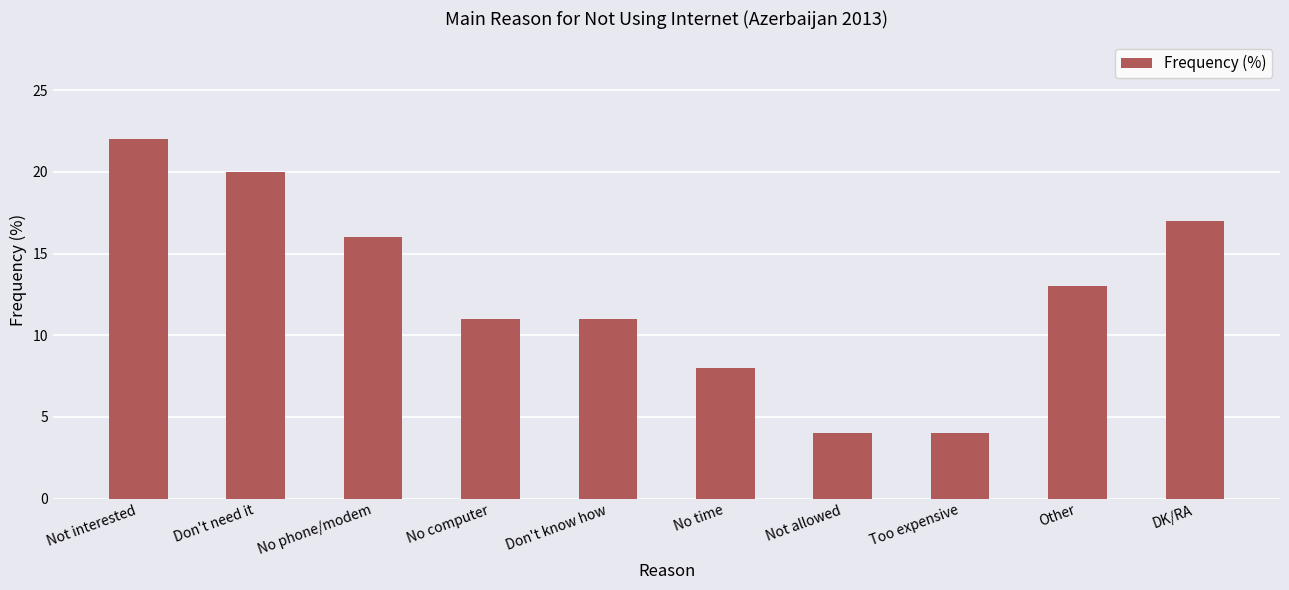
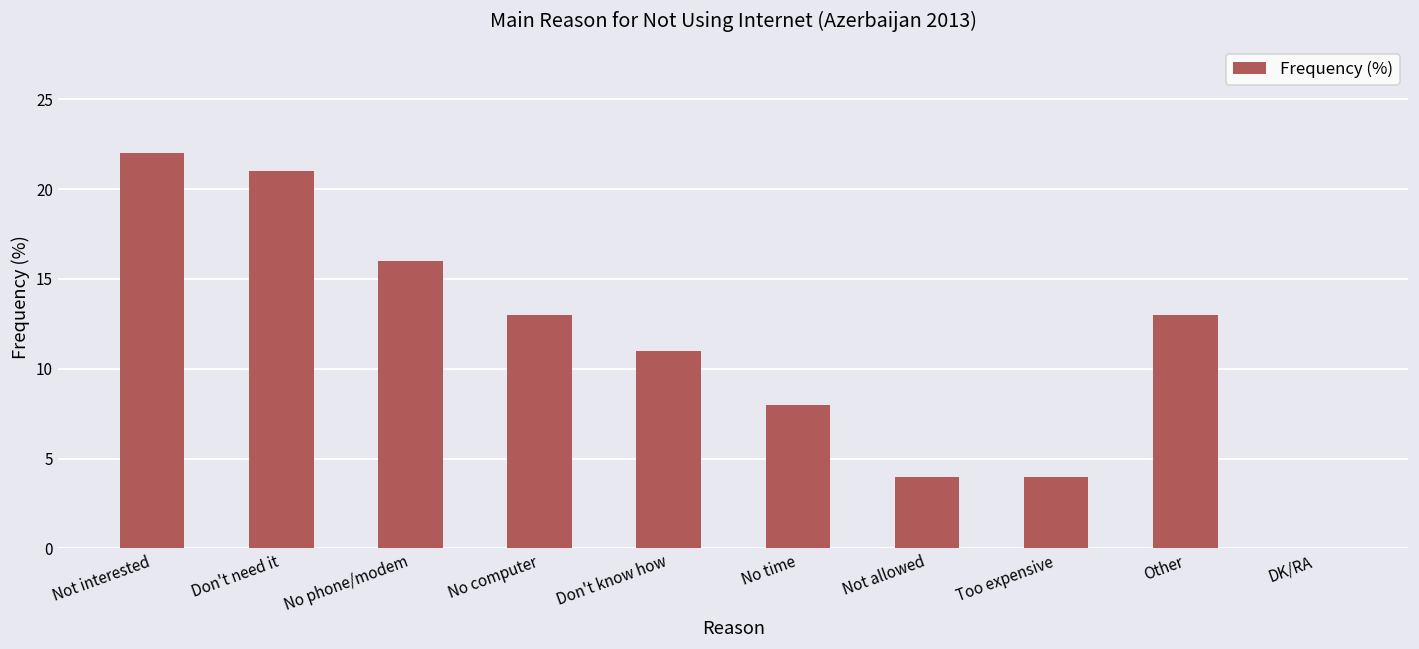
Don't need it: 20 -> 21
No computer: 11 -> 13
DK/RA: 17 -> 0
